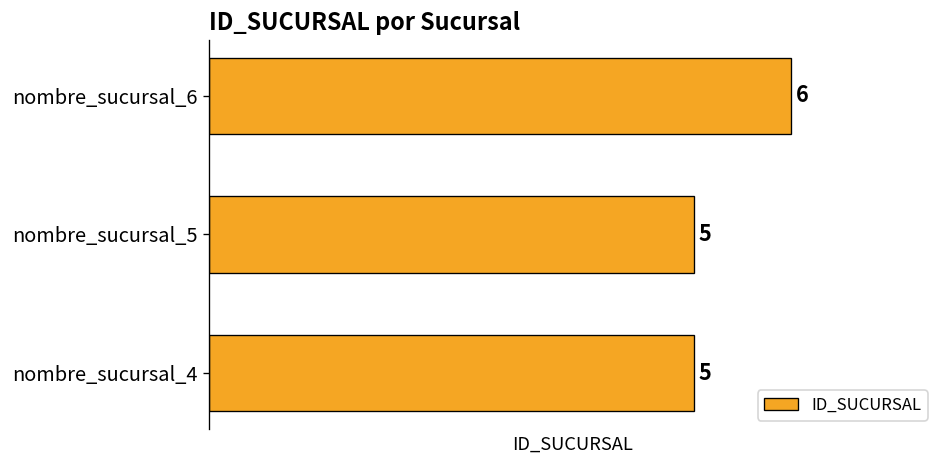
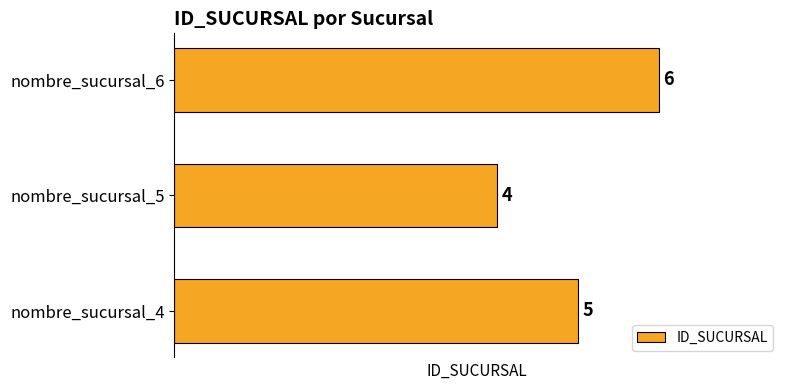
nombre_sucursal_5: 5 -> 4
